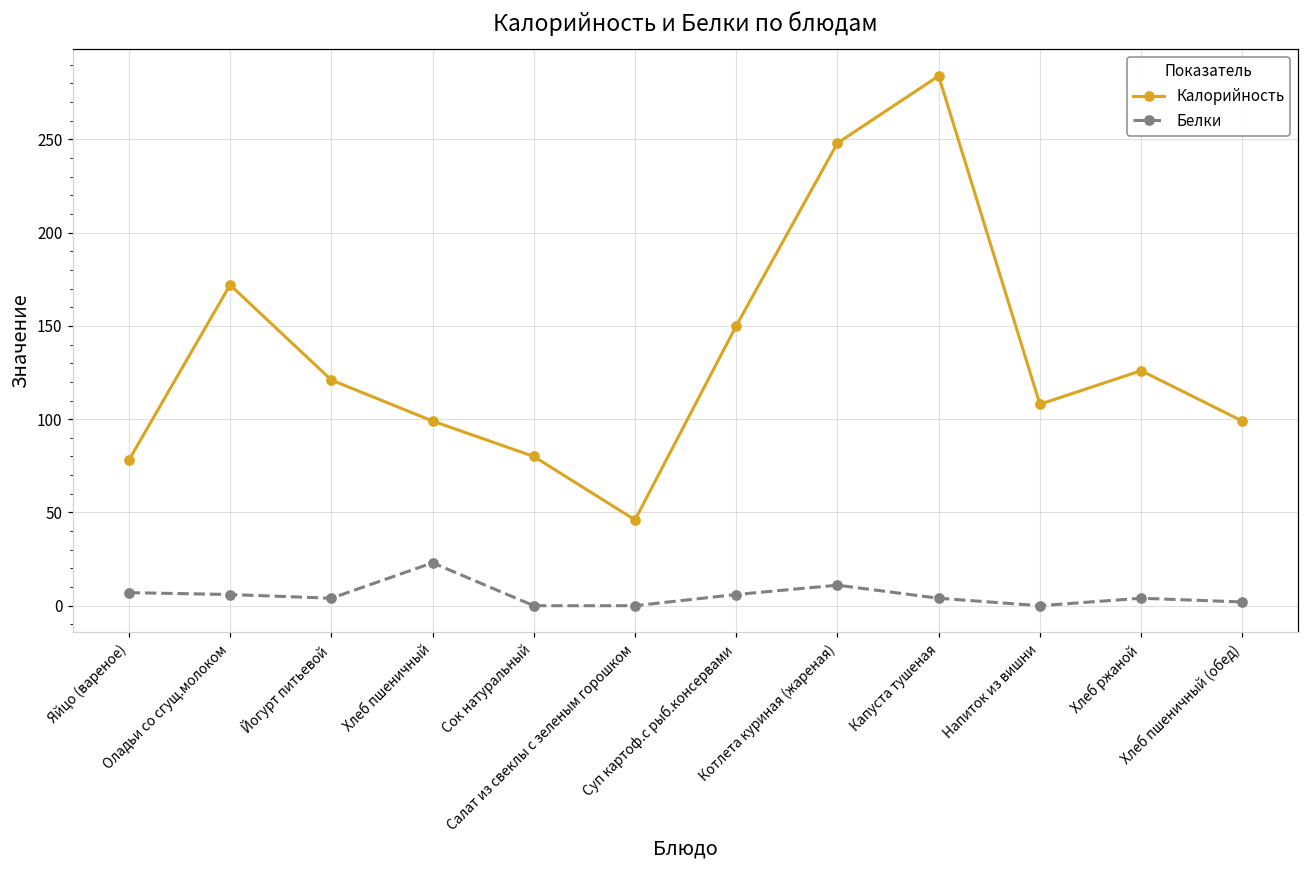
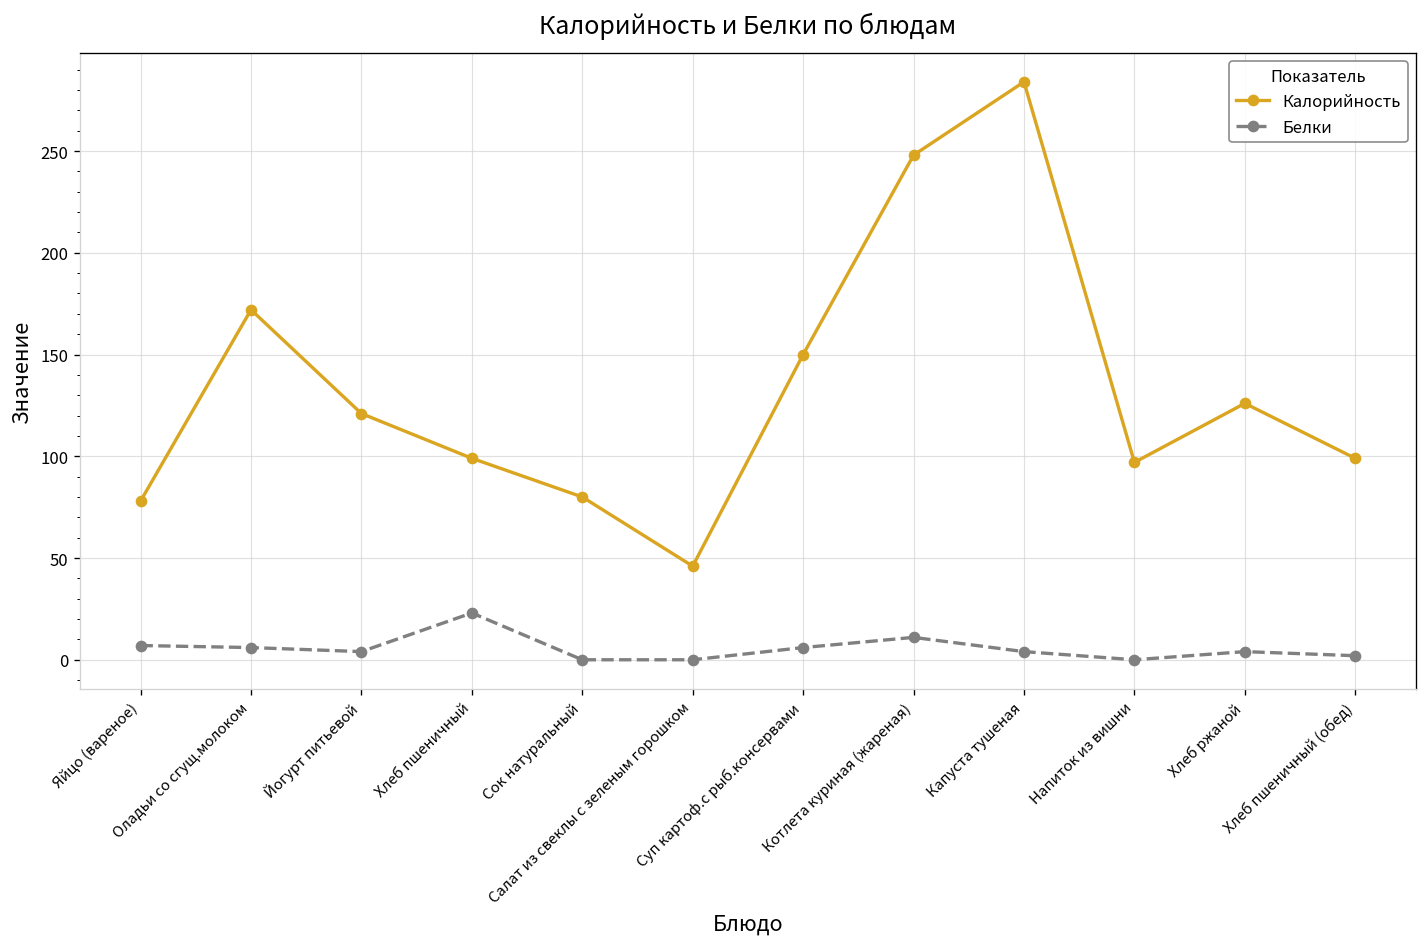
Калорийность, Напиток из вишни: 108 -> 97
